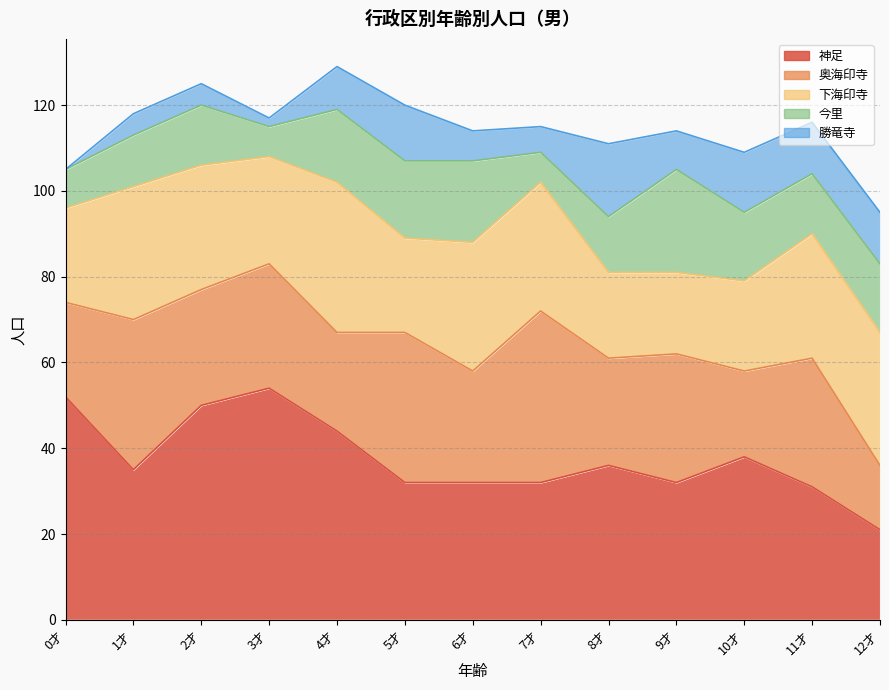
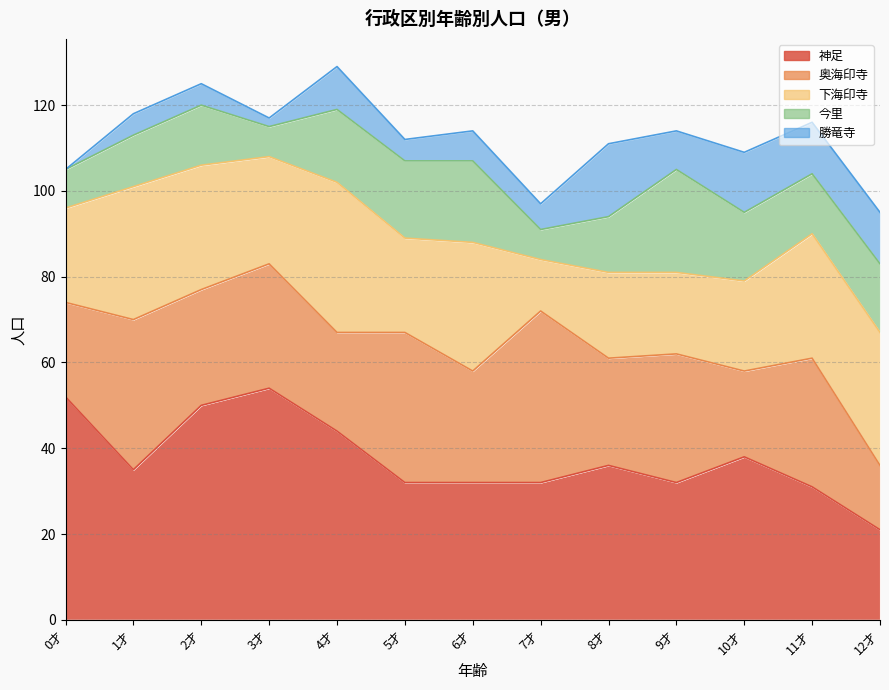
勝竜寺, 5才: 13 -> 5
下海印寺, 7才: 30 -> 12
